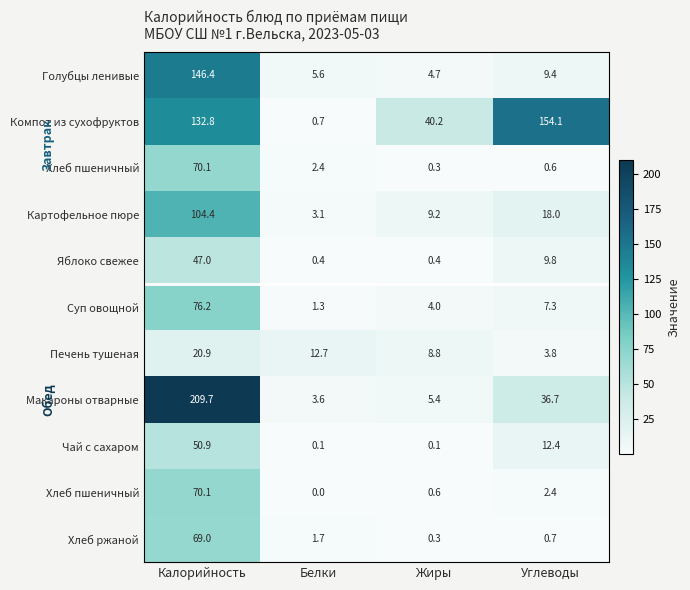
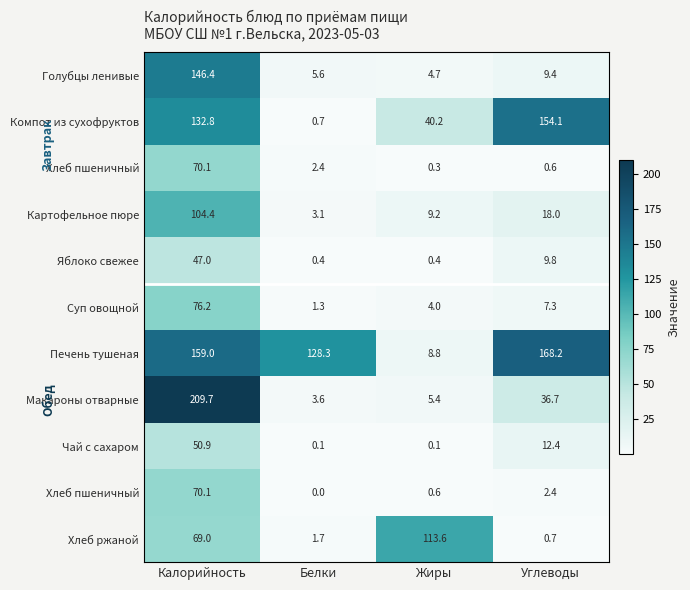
Печень тушеная, Калорийность: 20.9 -> 159.0
Печень тушеная, Белки: 12.7 -> 128.3
Печень тушеная, Углеводы: 3.8 -> 168.2
Хлеб ржаной, Жиры: 0.3 -> 113.6
